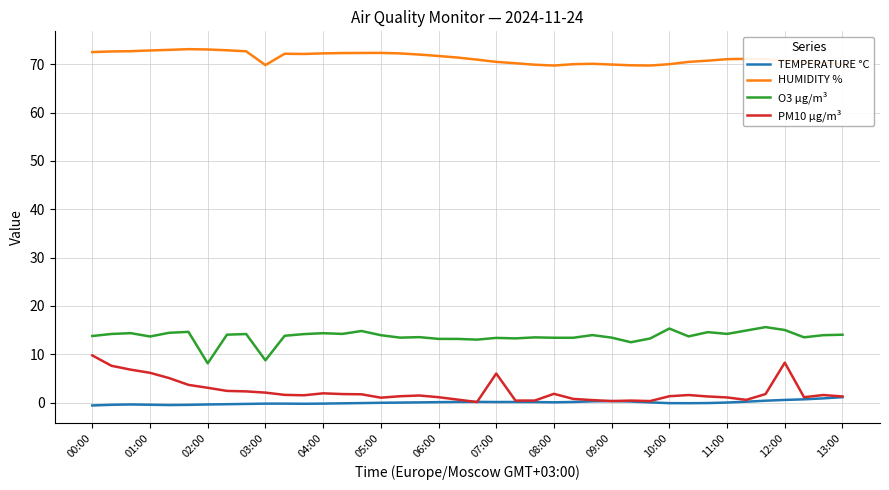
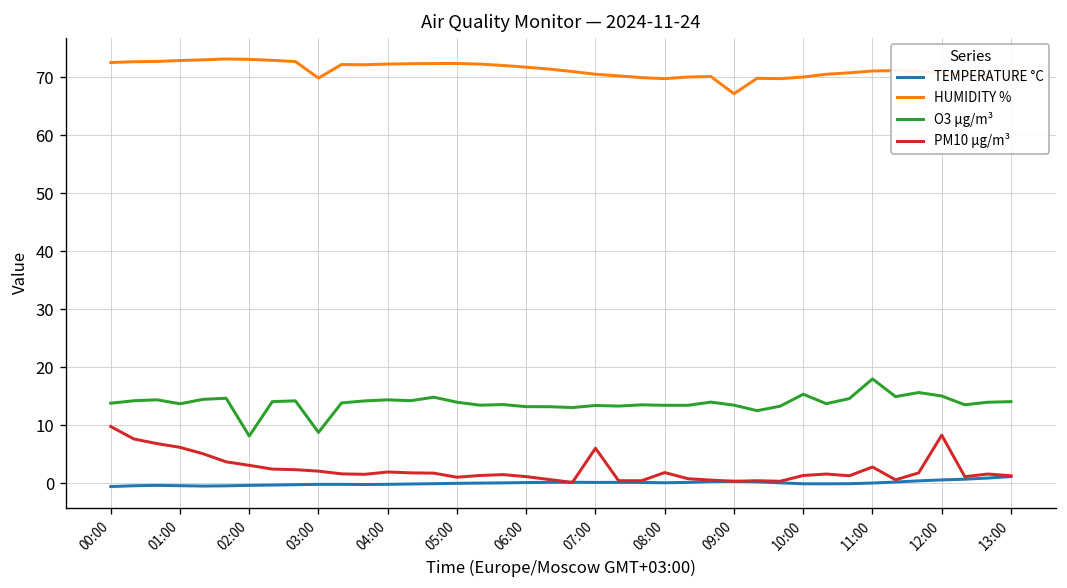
HUMIDITY %, 09:00: 70 -> 67
O3 µg/m³, 11:00: 14 -> 18
PM10 µg/m³, 11:00: 1 -> 3
